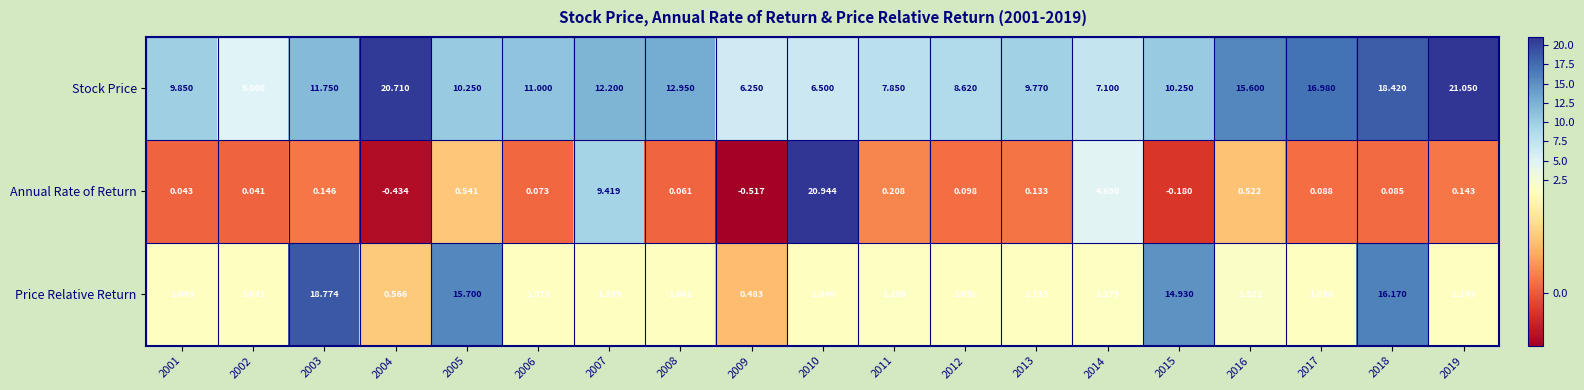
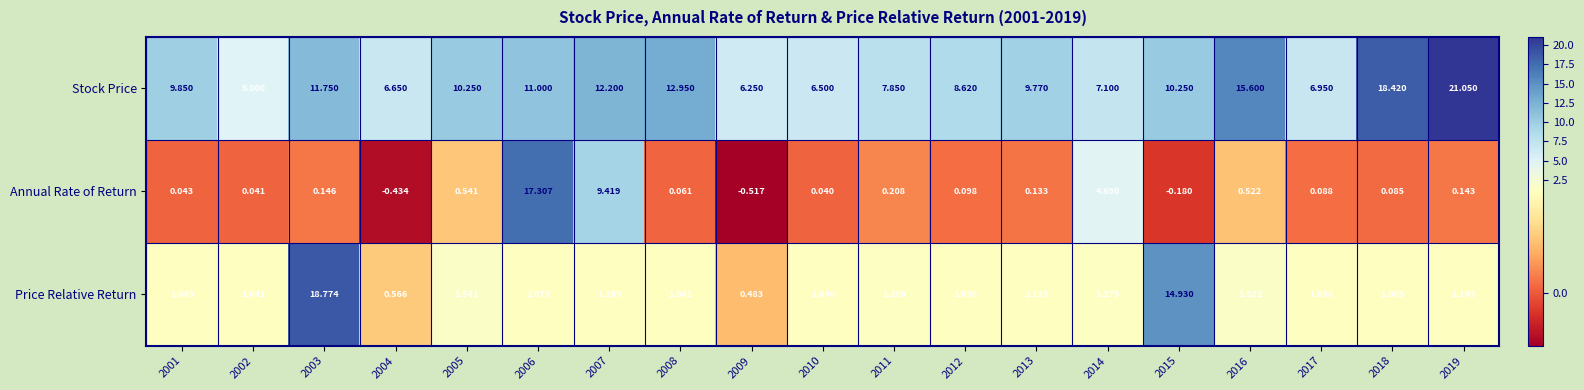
Stock Price, 2004: 20.710 -> 6.650
Stock Price, 2017: 16.980 -> 6.950
Annual Rate of Return, 2006: 0.073 -> 17.307
Annual Rate of Return, 2010: 20.944 -> 0.040
Price Relative Return, 2005: 15.700 -> 1.541
Price Relative Return, 2018: 16.170 -> 1.085
